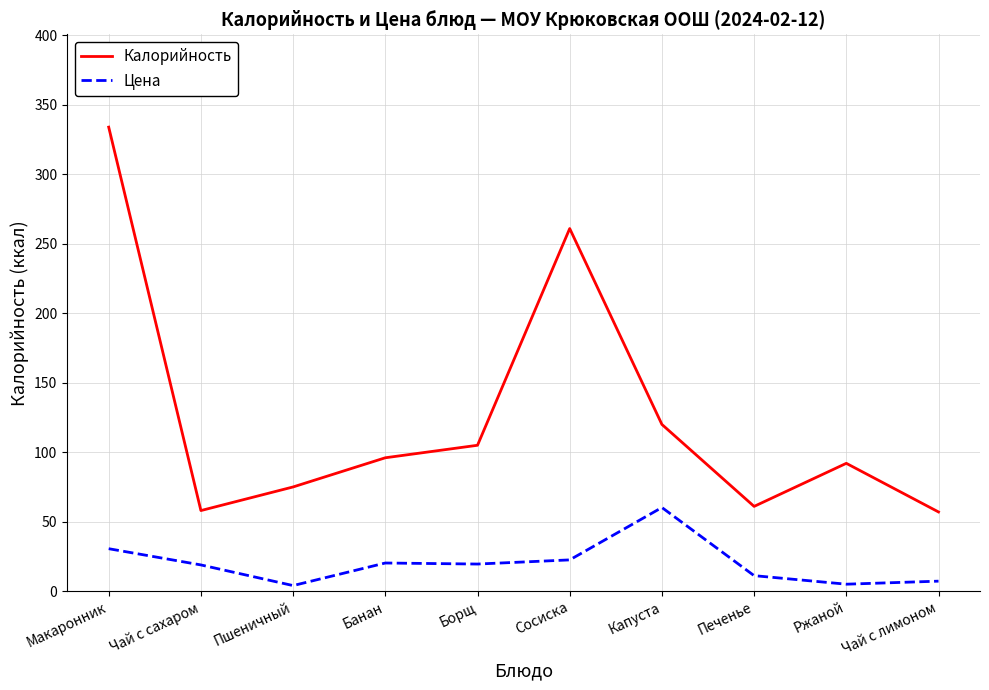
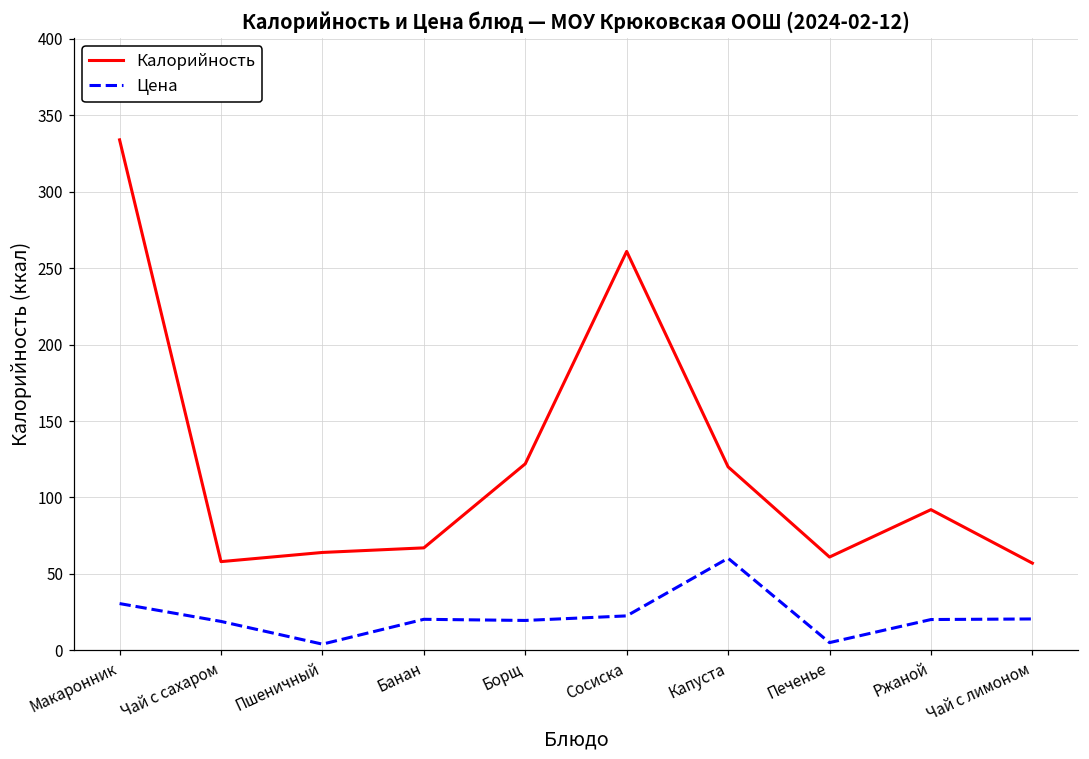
Калорийность, Пшеничный: 75 -> 64
Калорийность, Банан: 96 -> 67
Калорийность, Борщ: 105 -> 122
Цена, Печенье: 11 -> 5
Цена, Ржаной: 5 -> 20
Цена, Чай с лимоном: 7 -> 20
